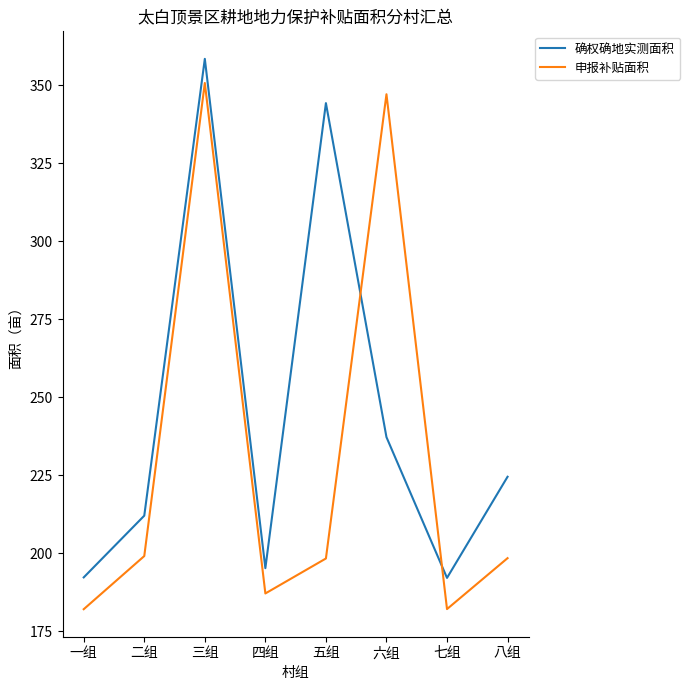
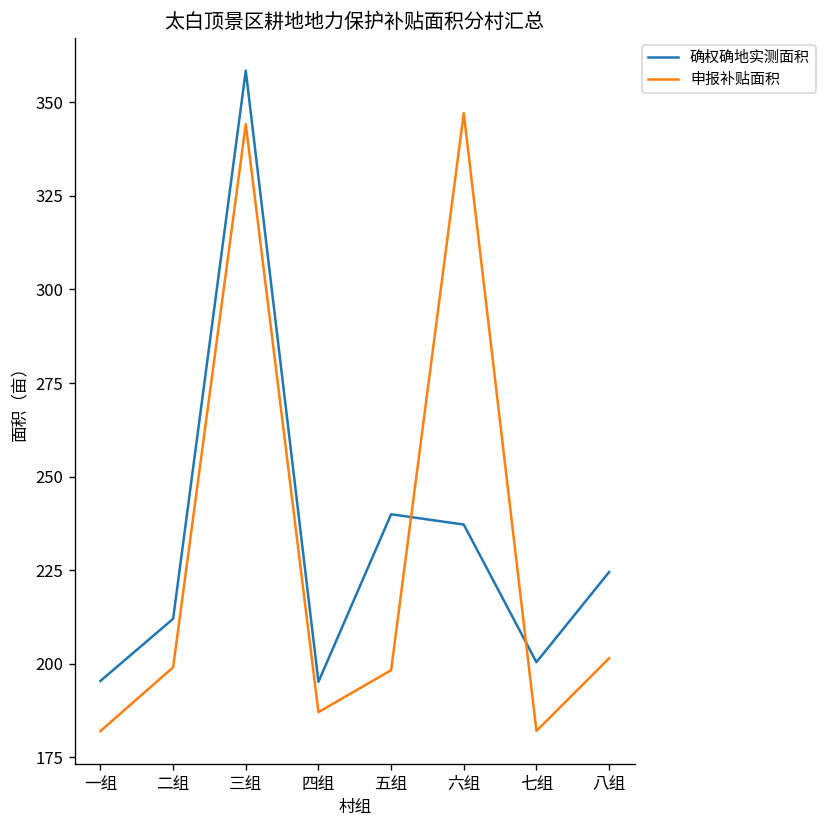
确权确地实测面积, 一组: 192 -> 195
申报补贴面积, 三组: 351 -> 344
确权确地实测面积, 五组: 344 -> 240
确权确地实测面积, 七组: 192 -> 200
申报补贴面积, 八组: 198 -> 201
